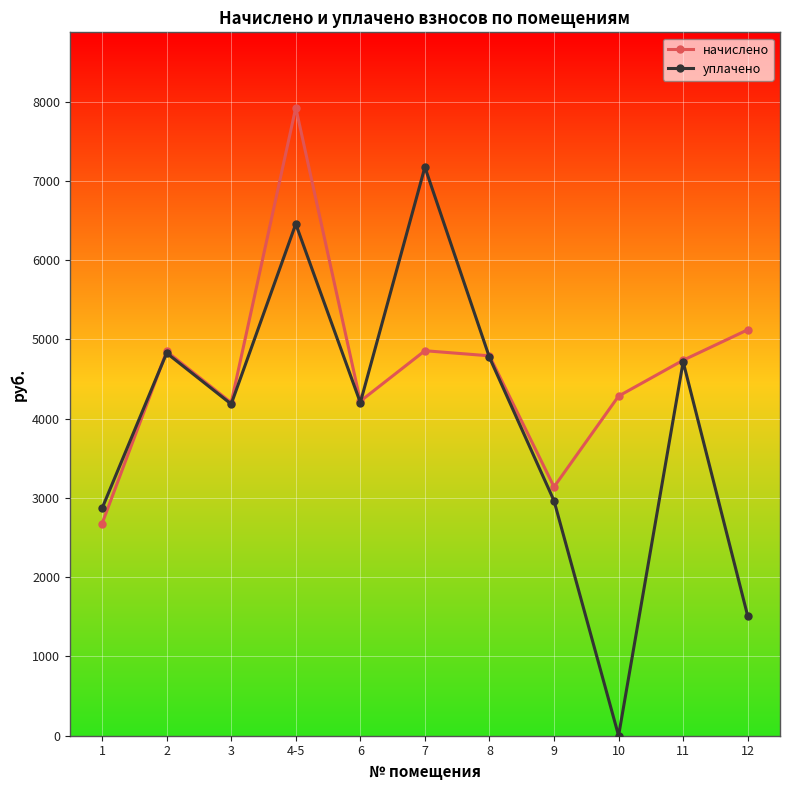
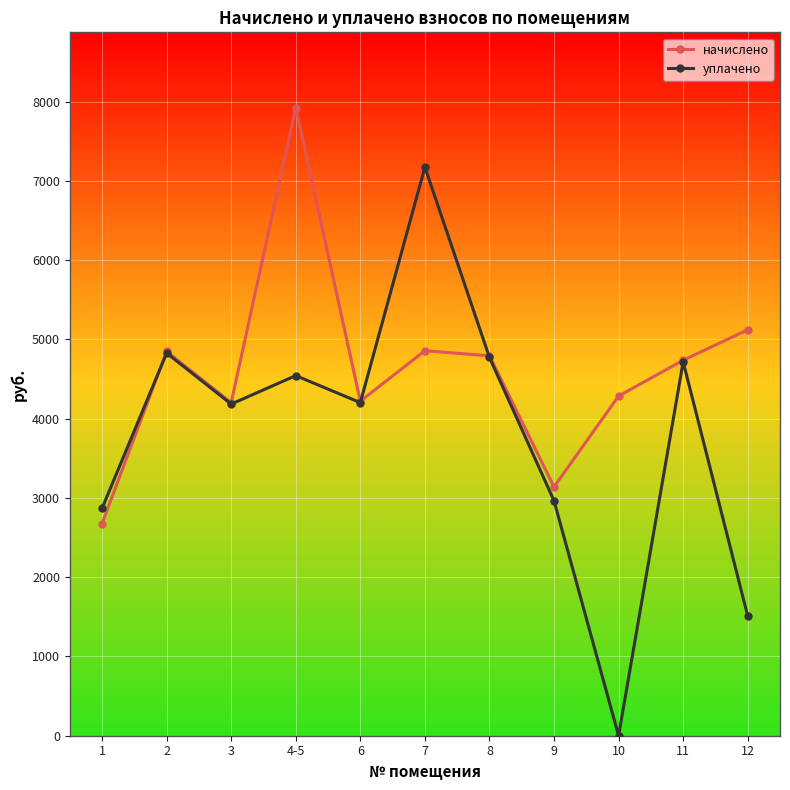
уплачено, 4-5: 6500 -> 4500
